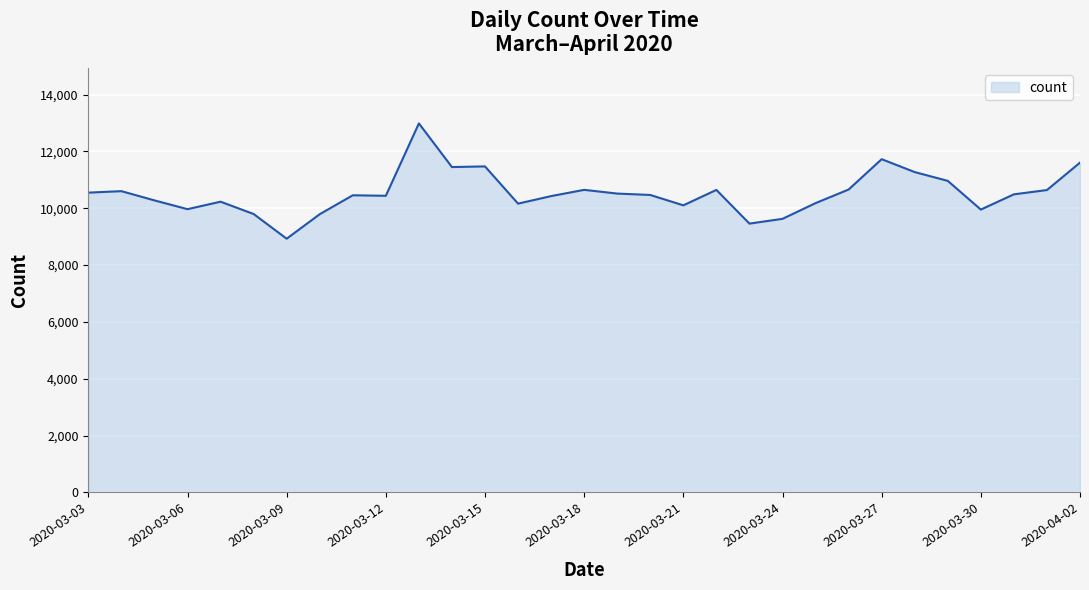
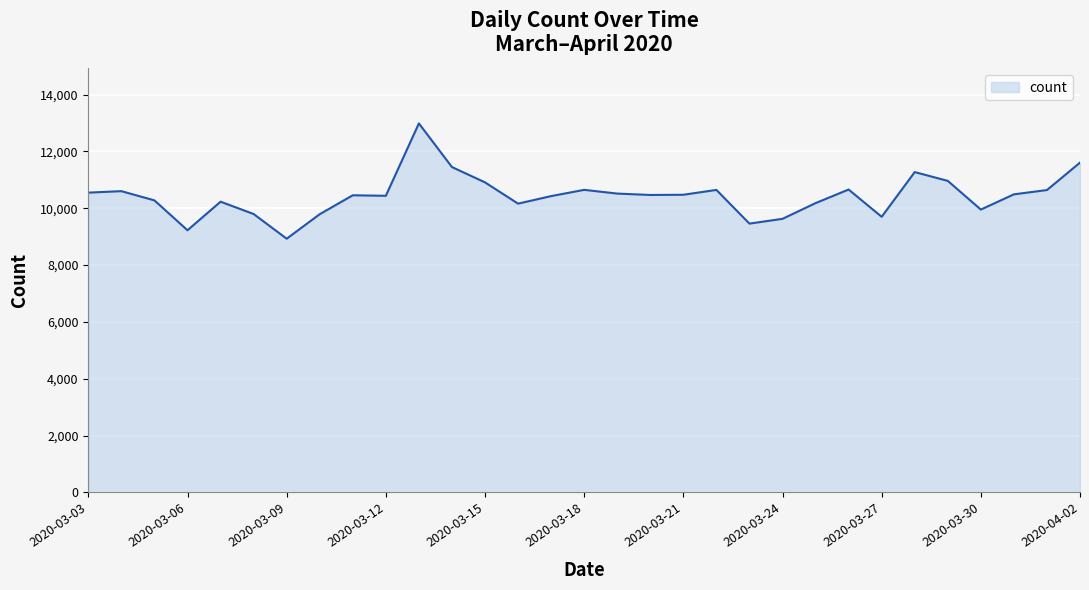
2020-03-06: 10,000 -> 9,200
2020-03-15: 11,500 -> 10,900
2020-03-21: 10,100 -> 10,500
2020-03-27: 11,700 -> 9,700
